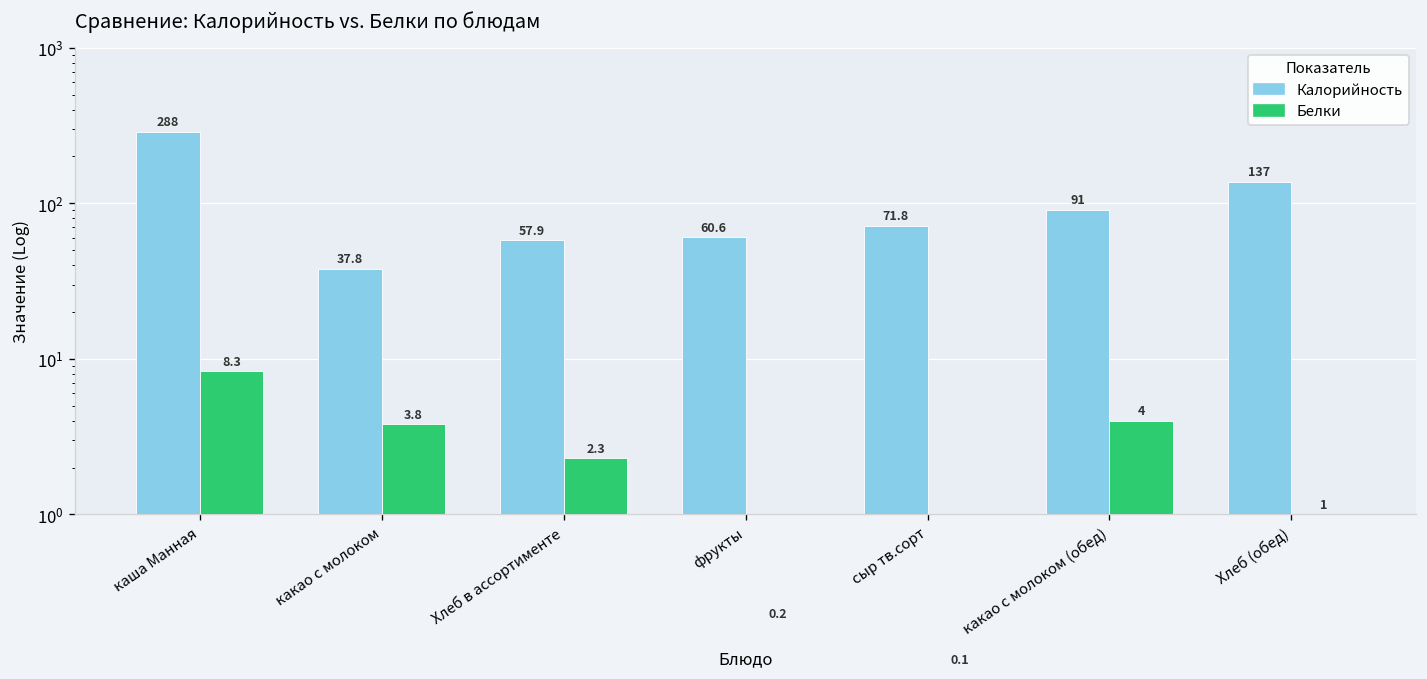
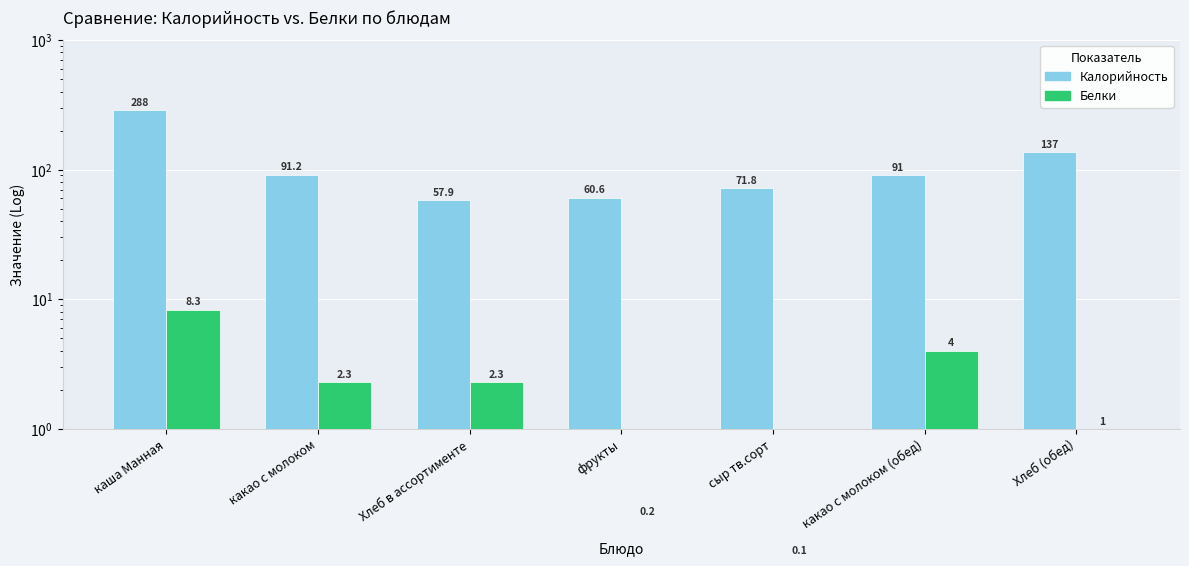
Калорийность, какао с молоком: 37.8 -> 91.2
Белки, какао с молоком: 3.8 -> 2.3
